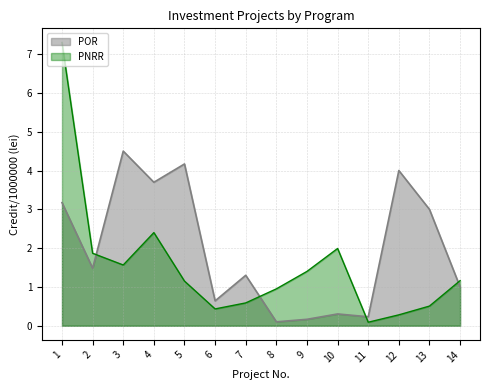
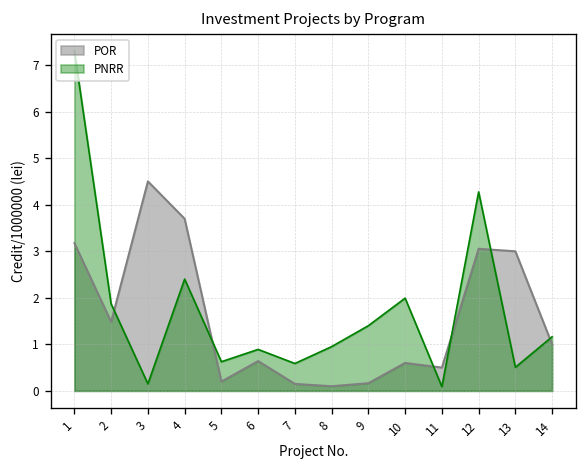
PNRR, 3: 1.6 -> 0.2
POR, 5: 4.2 -> 0.2
PNRR, 5: 1.2 -> 0.6
PNRR, 6: 0.4 -> 0.9
POR, 7: 1.3 -> 0.2
POR, 10: 0.3 -> 0.6
POR, 11: 0.2 -> 0.5
POR, 12: 4.0 -> 3.1
PNRR, 12: 0.3 -> 4.3
